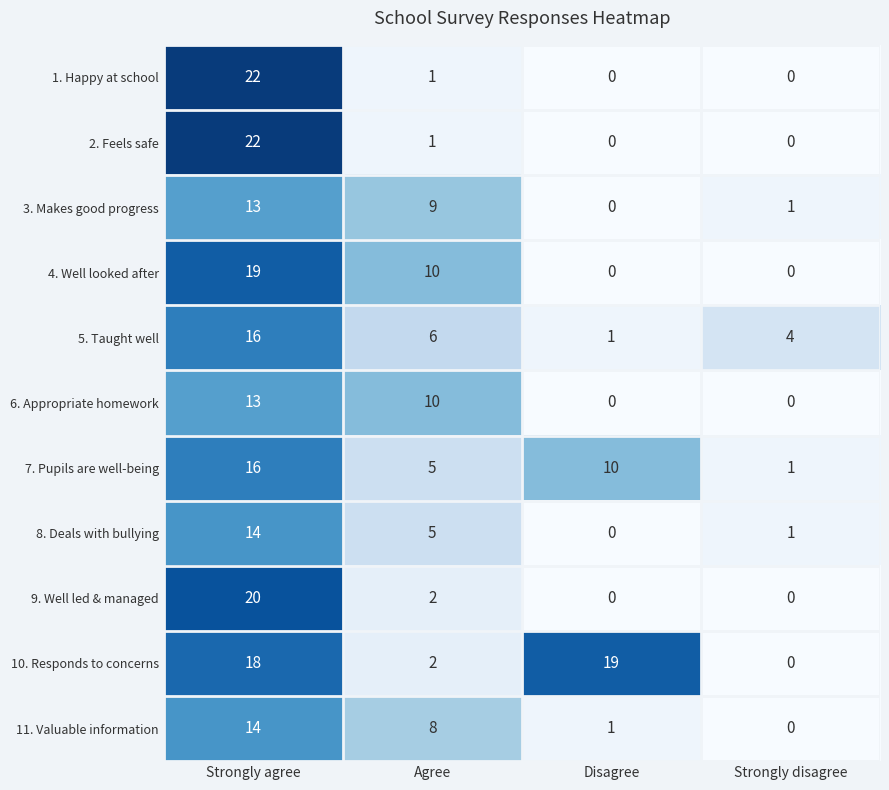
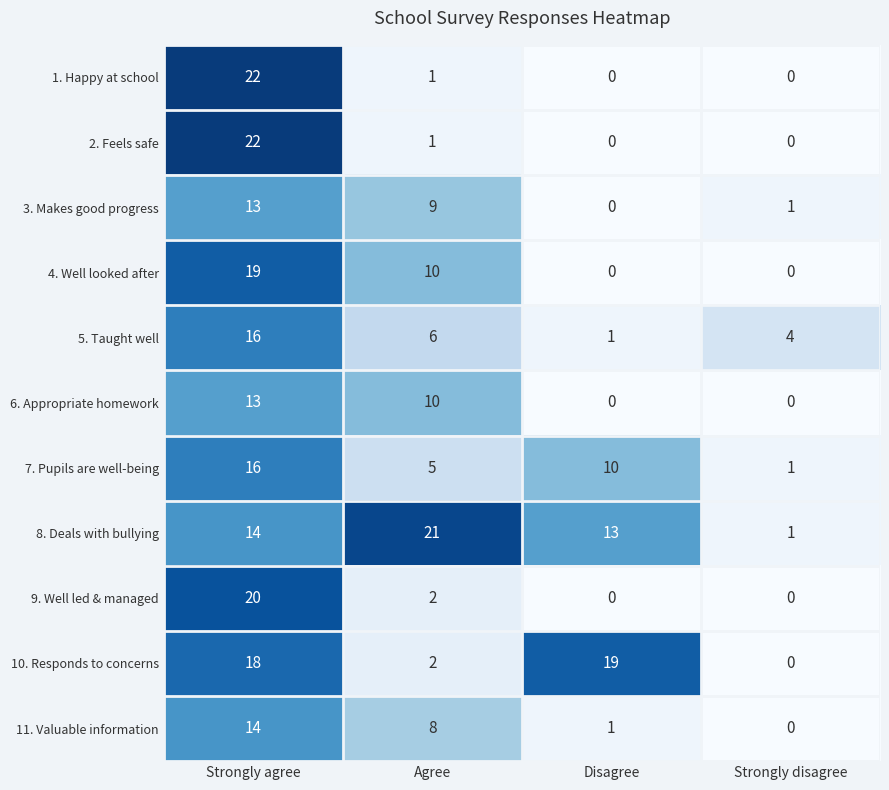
8. Deals with bullying, Agree: 5 -> 21
8. Deals with bullying, Disagree: 0 -> 13
